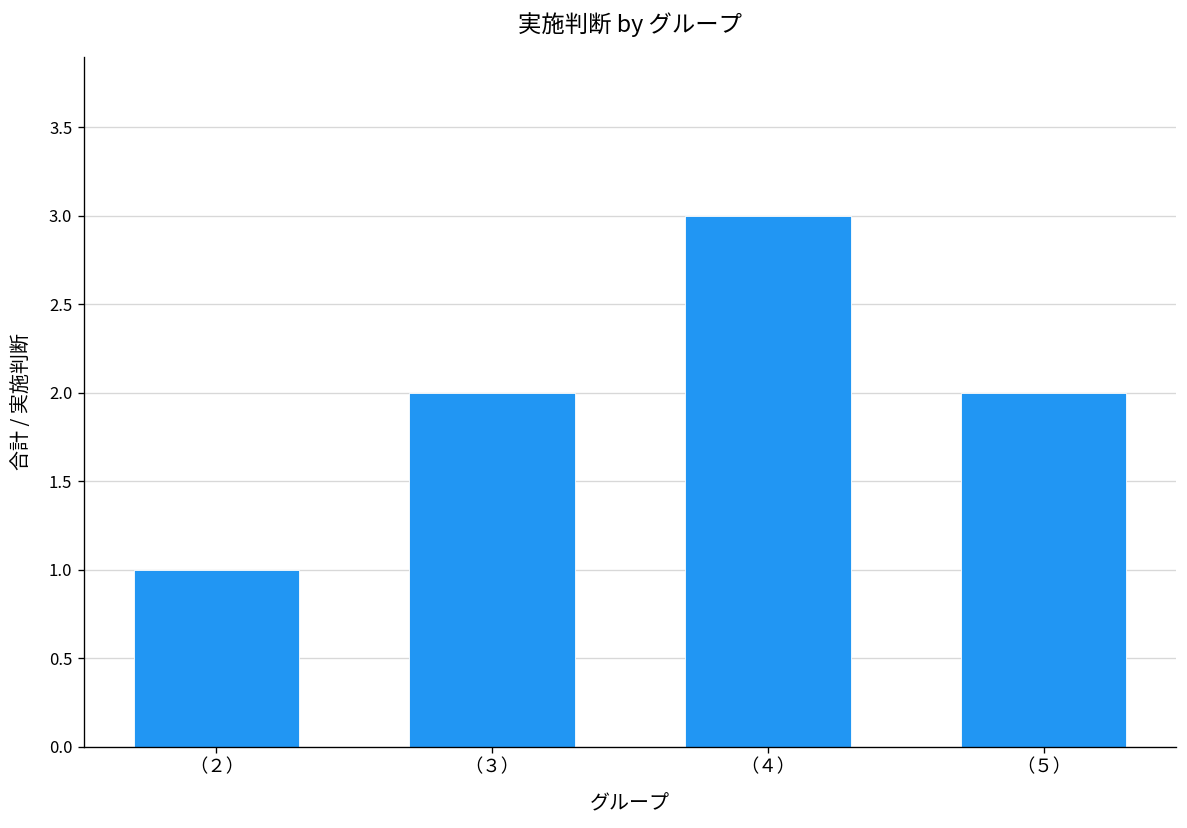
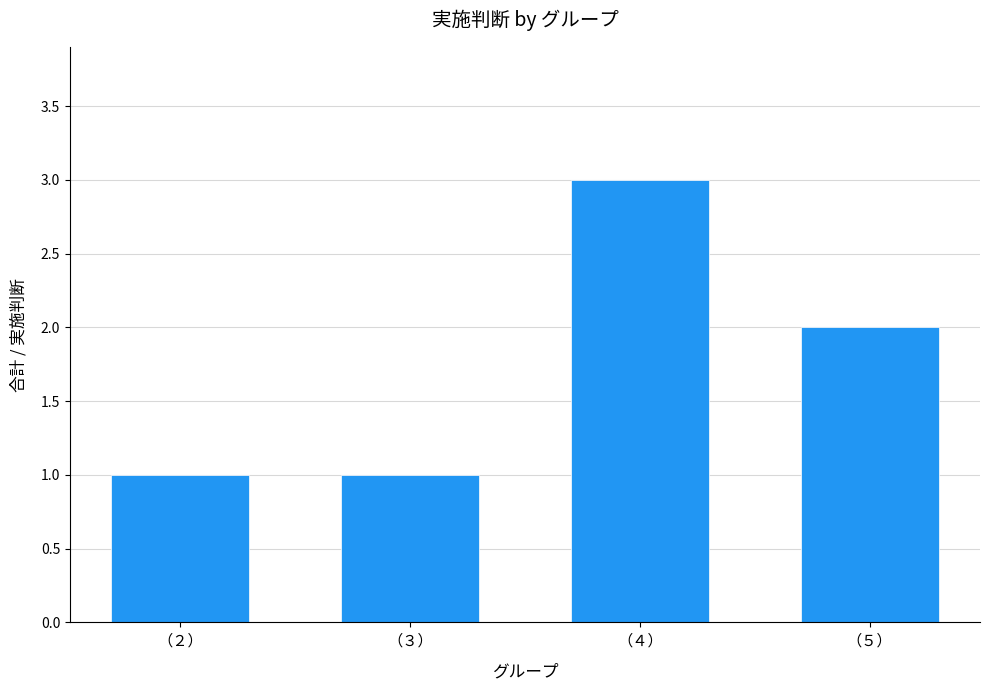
（３）: 2 -> 1
